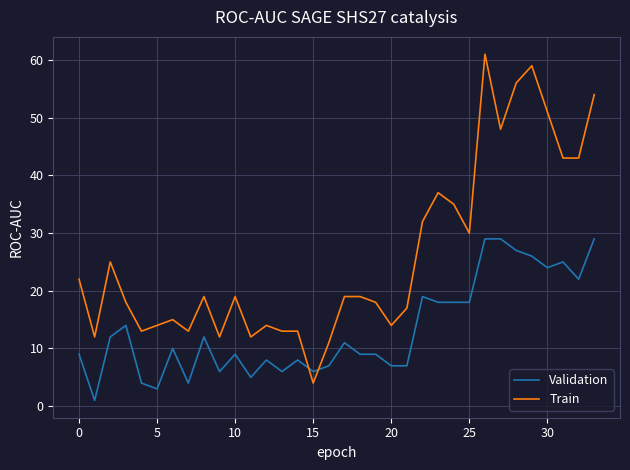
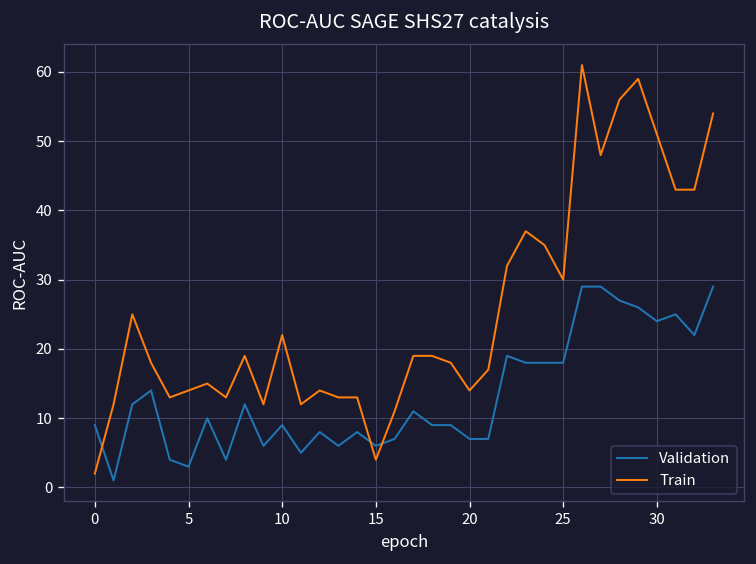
Train, 0: 22 -> 2
Train, 10: 19 -> 22
